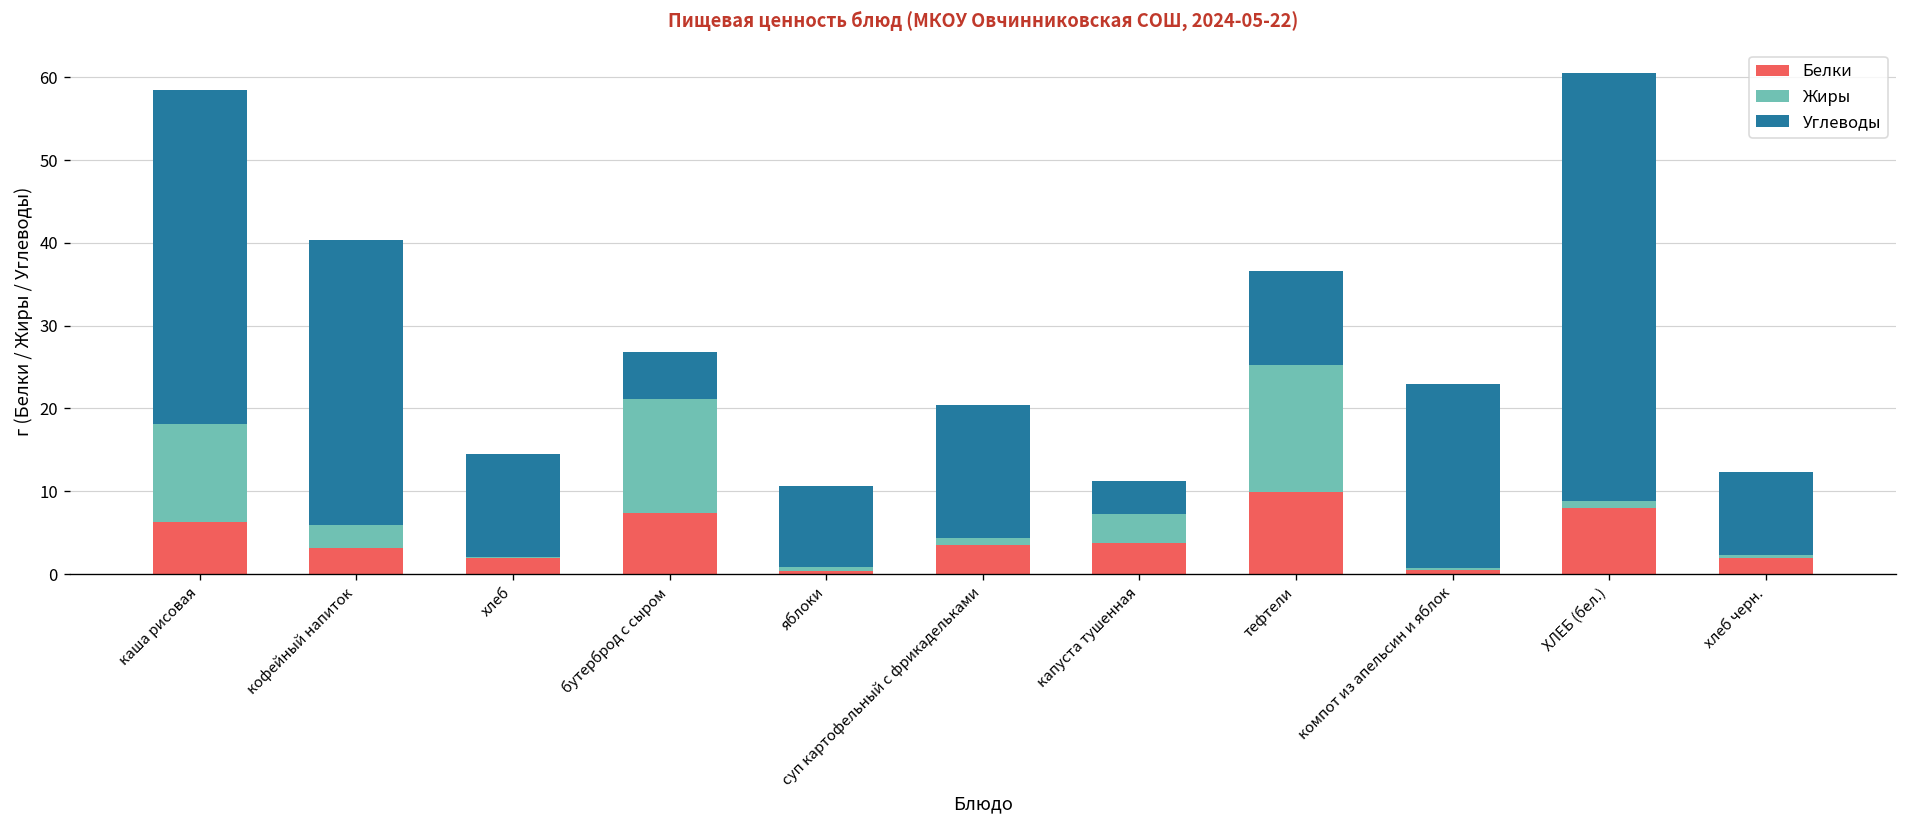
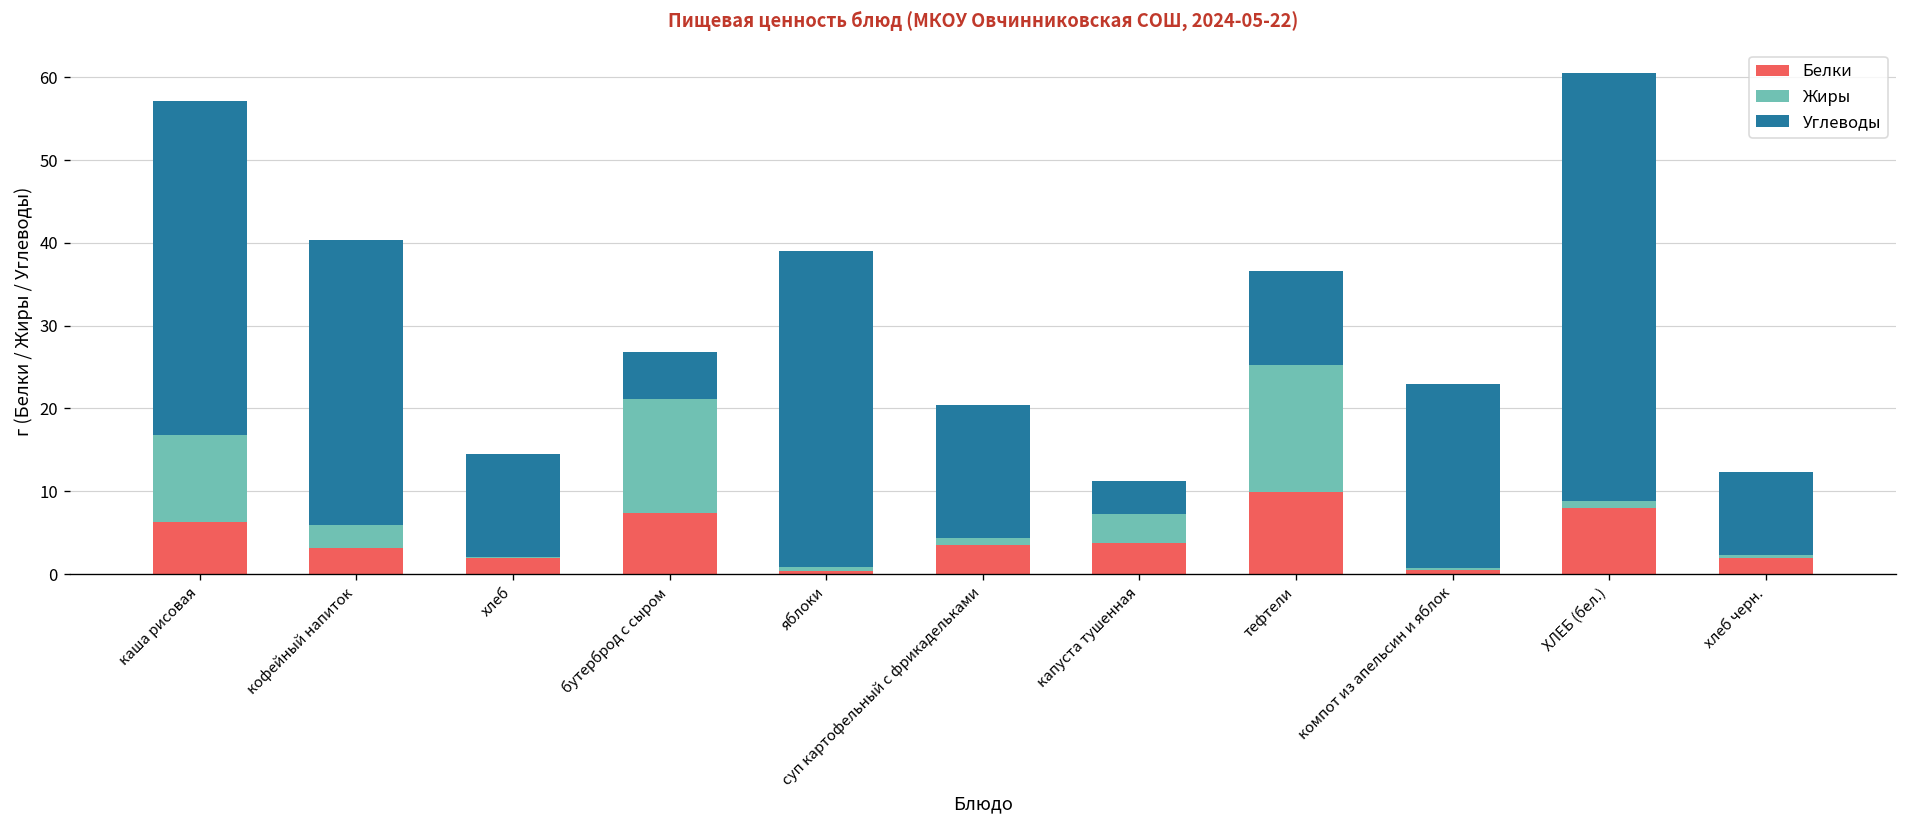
Жиры, каша рисовая: 12 -> 11
Углеводы, яблоки: 10 -> 38
